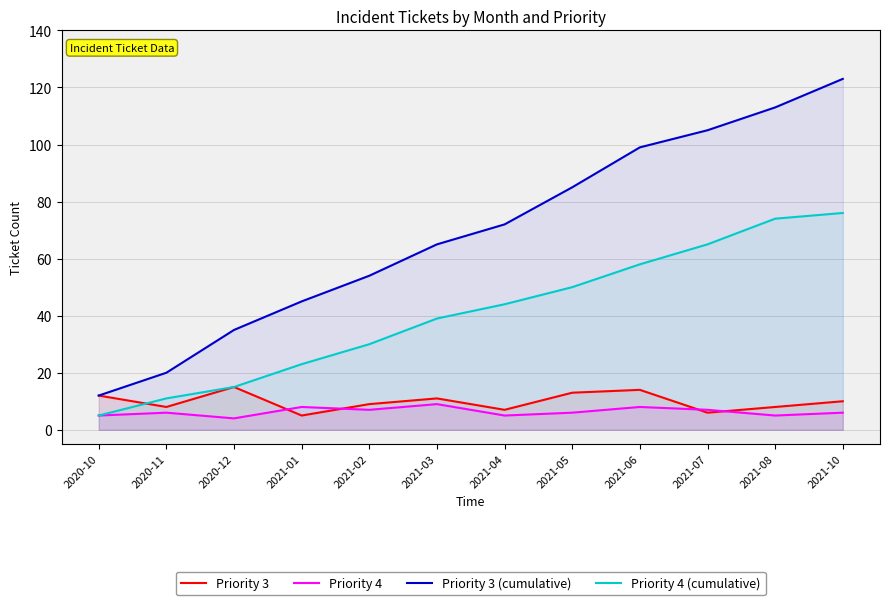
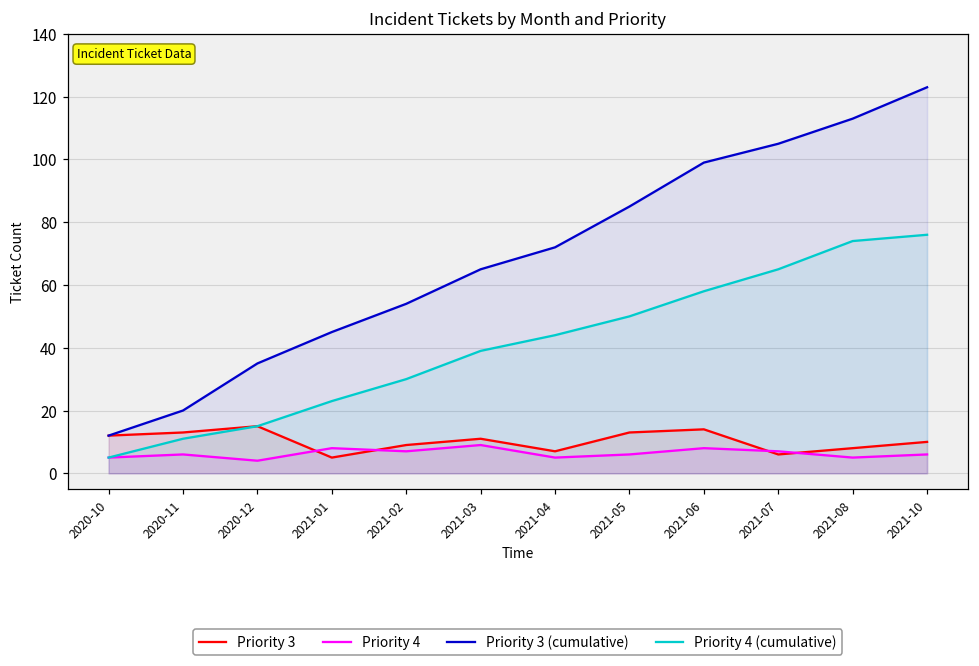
Priority 3, 2020-11: 8 -> 13
